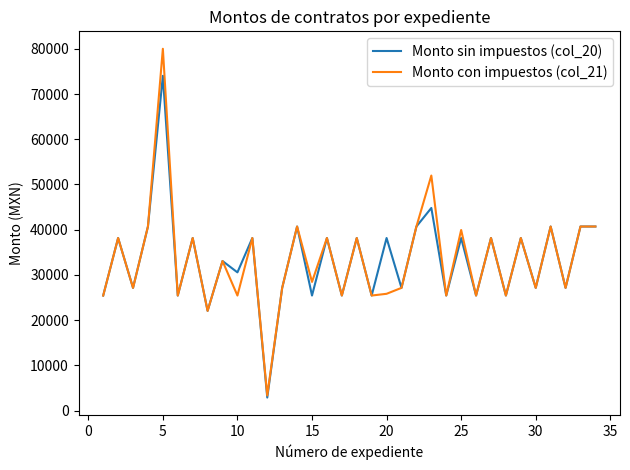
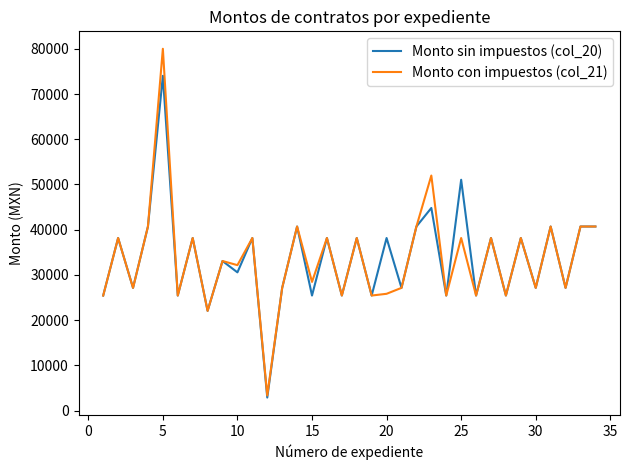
Monto con impuestos (col_21), 10: 25000 -> 32000
Monto sin impuestos (col_20), 25: 38000 -> 51000
Monto con impuestos (col_21), 25: 40000 -> 38000
